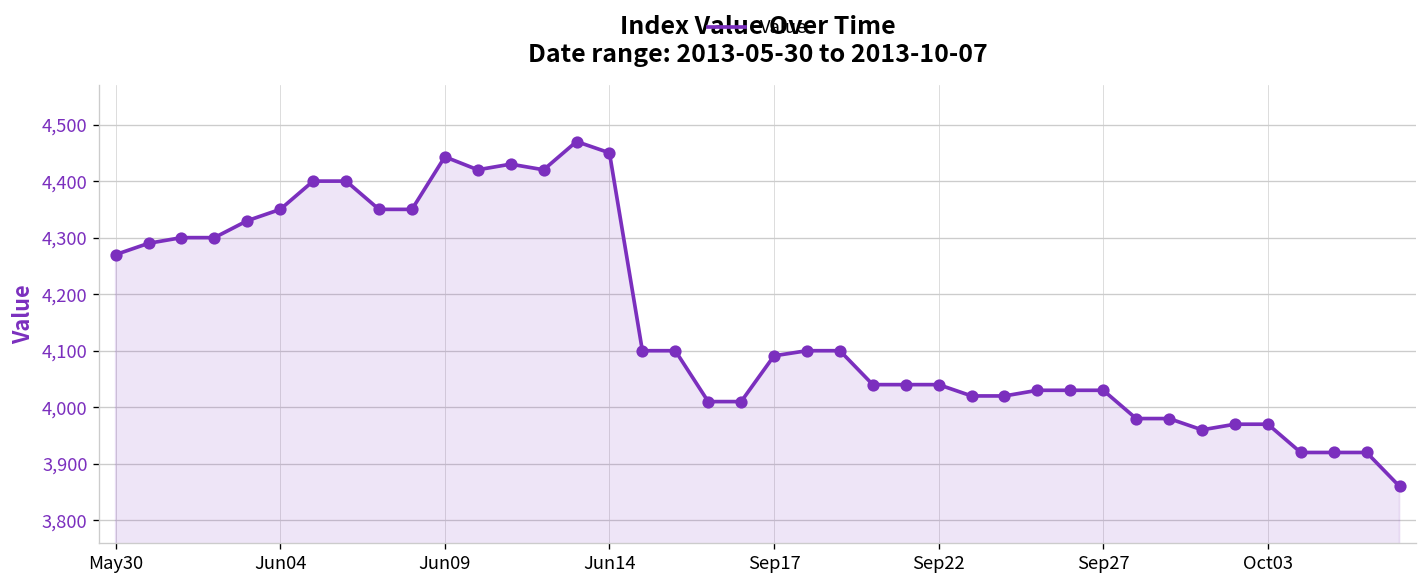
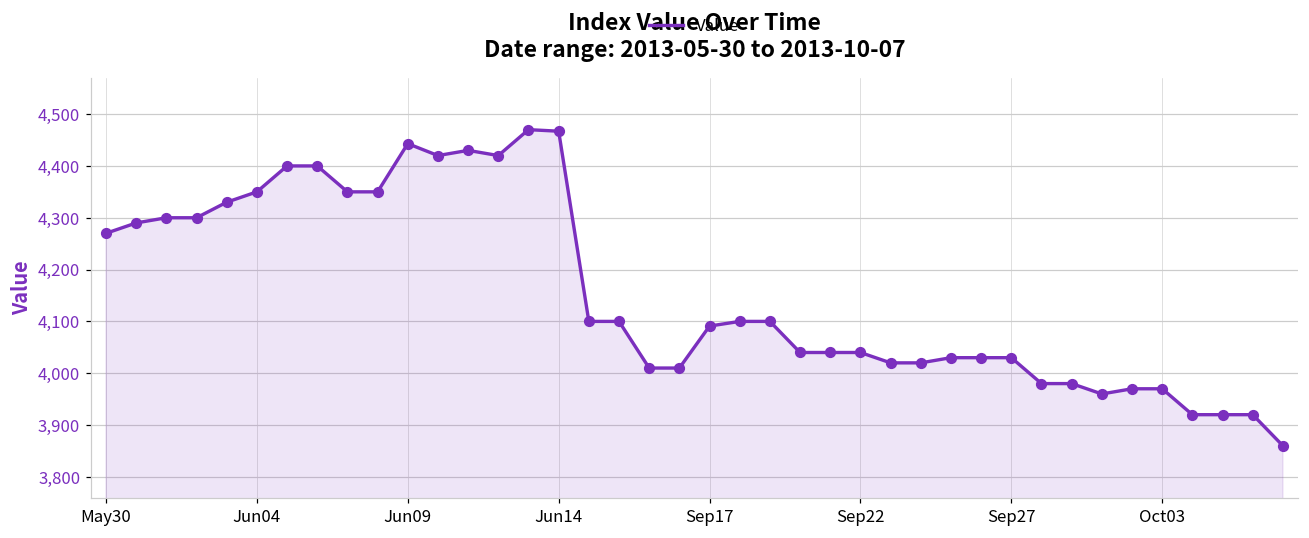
Jun14: 4,450 -> 4,470
